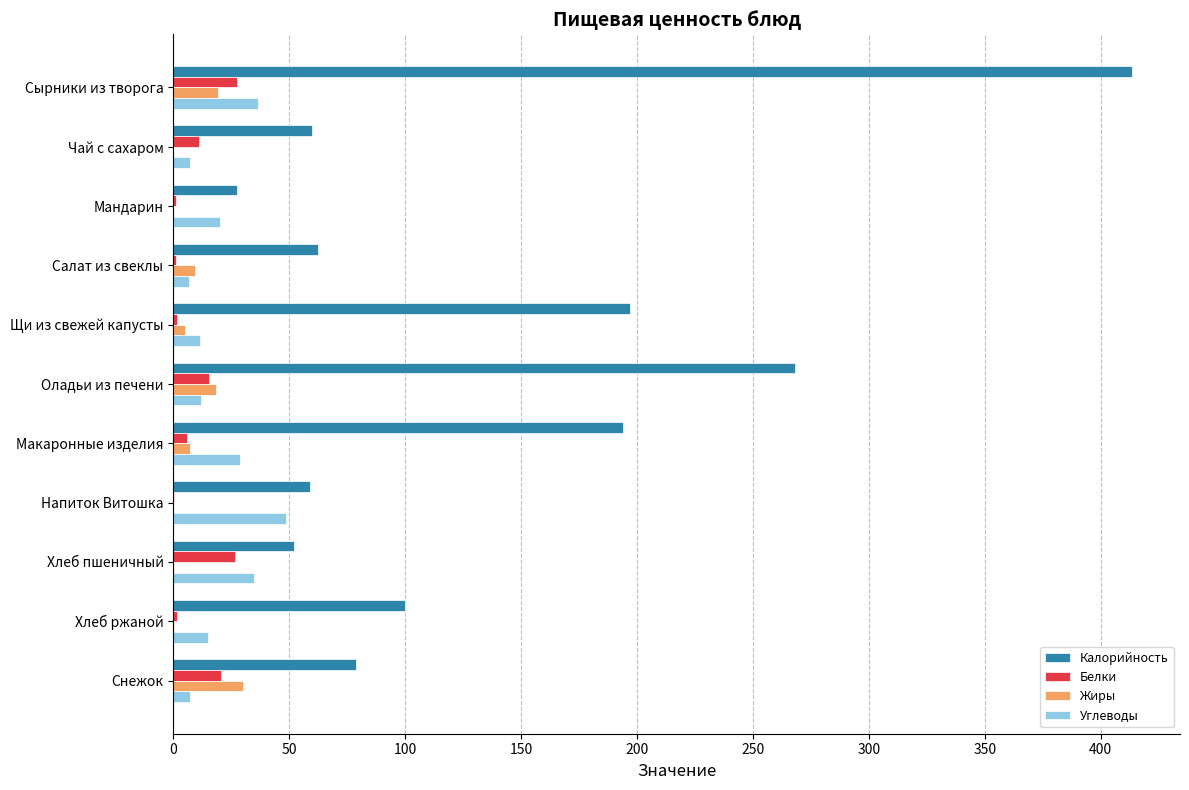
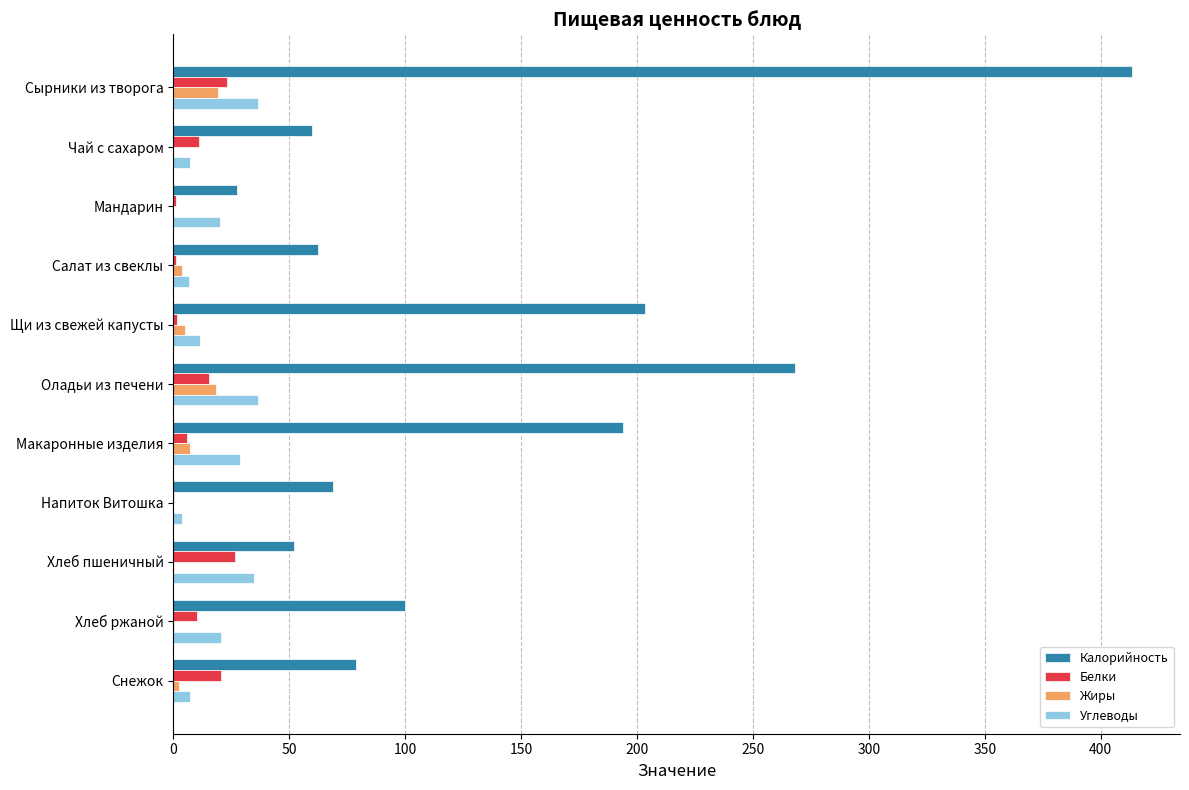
Белки, Сырники из творога: 27 -> 23
Жиры, Салат из свеклы: 9 -> 4
Калорийность, Щи из свежей капусты: 197 -> 204
Углеводы, Оладьи из печени: 12 -> 36
Калорийность, Напиток Витошка: 59 -> 69
Углеводы, Напиток Витошка: 48 -> 4
Белки, Хлеб ржаной: 2 -> 10
Углеводы, Хлеб ржаной: 15 -> 21
Жиры, Снежок: 30 -> 3
